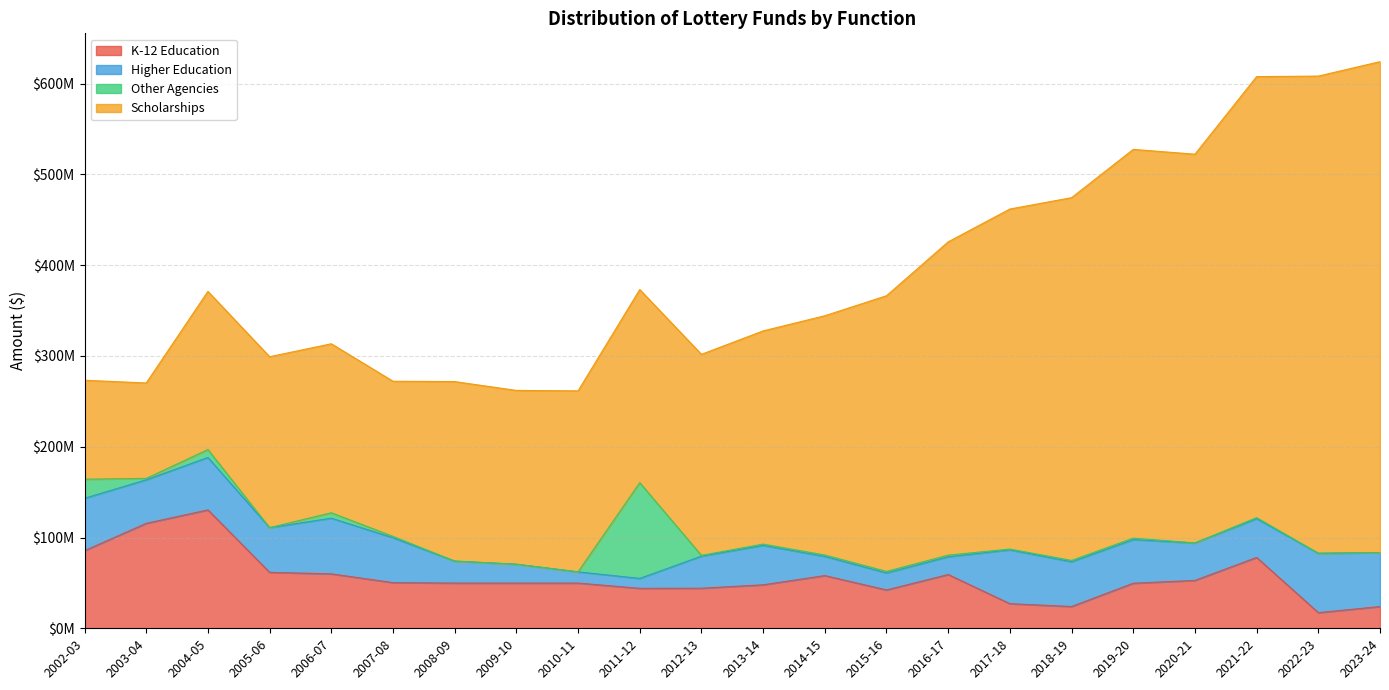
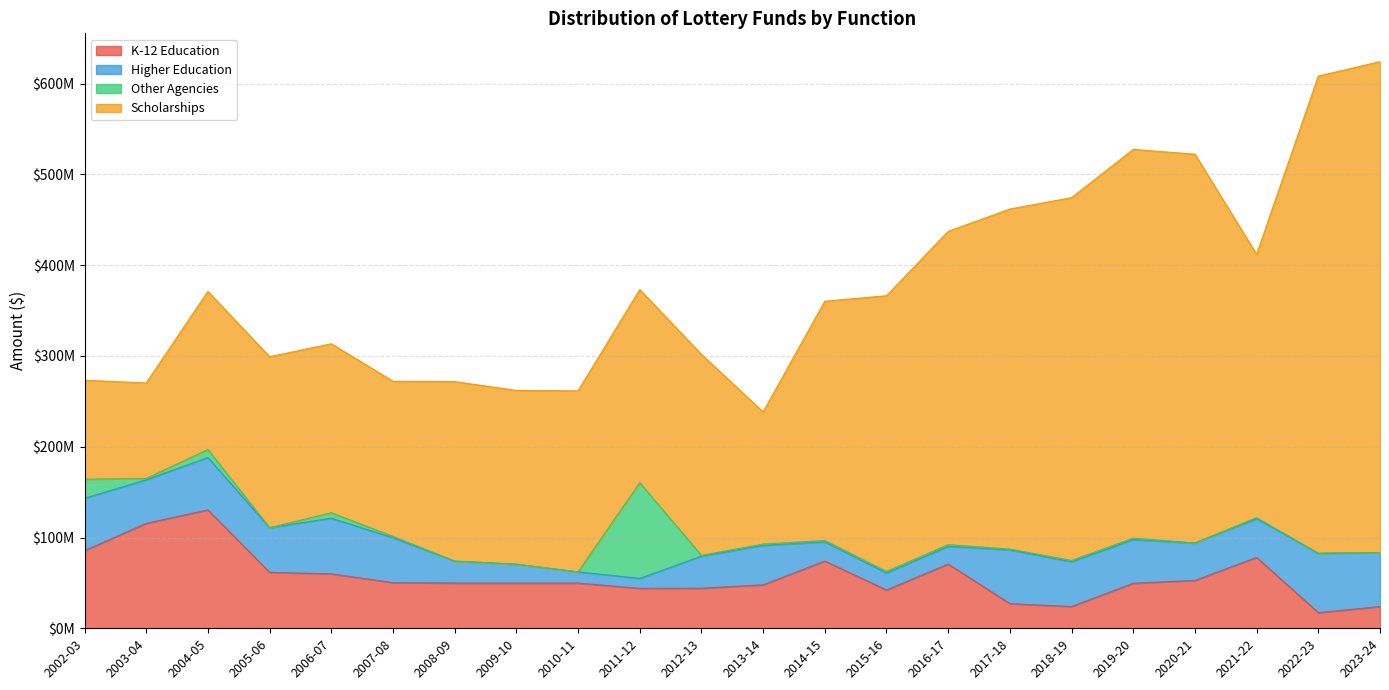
Scholarships, 2013-14: $230000000 -> $150000000
K-12 Education, 2014-15: $60000000 -> $70000000
K-12 Education, 2016-17: $60000000 -> $70000000
Scholarships, 2021-22: $490000000 -> $290000000
